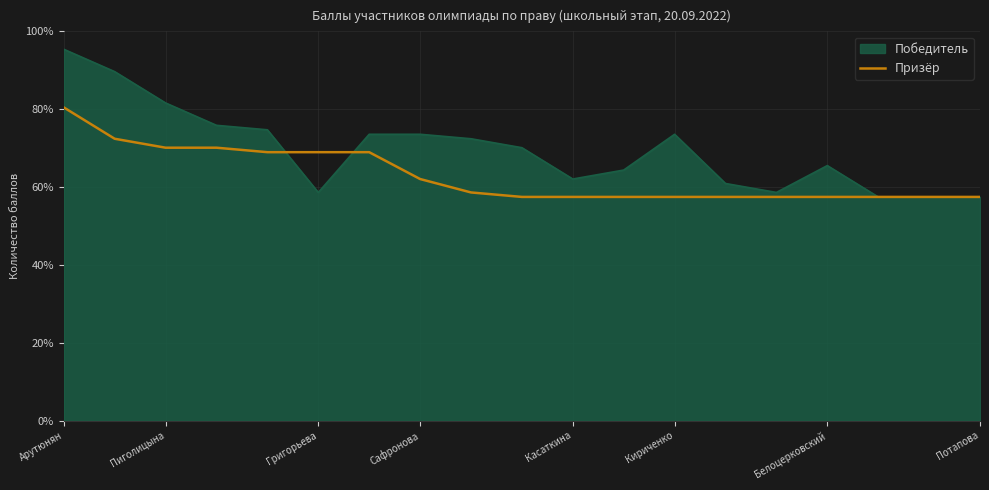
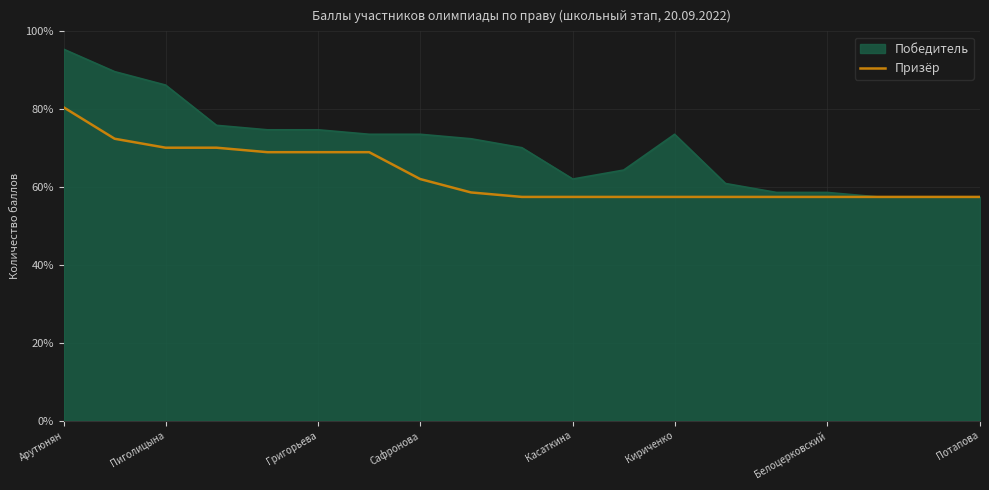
Победитель, Пиголицына: 82% -> 86%
Победитель, Григорьева: 59% -> 75%
Победитель, Белоцерковский: 66% -> 59%
